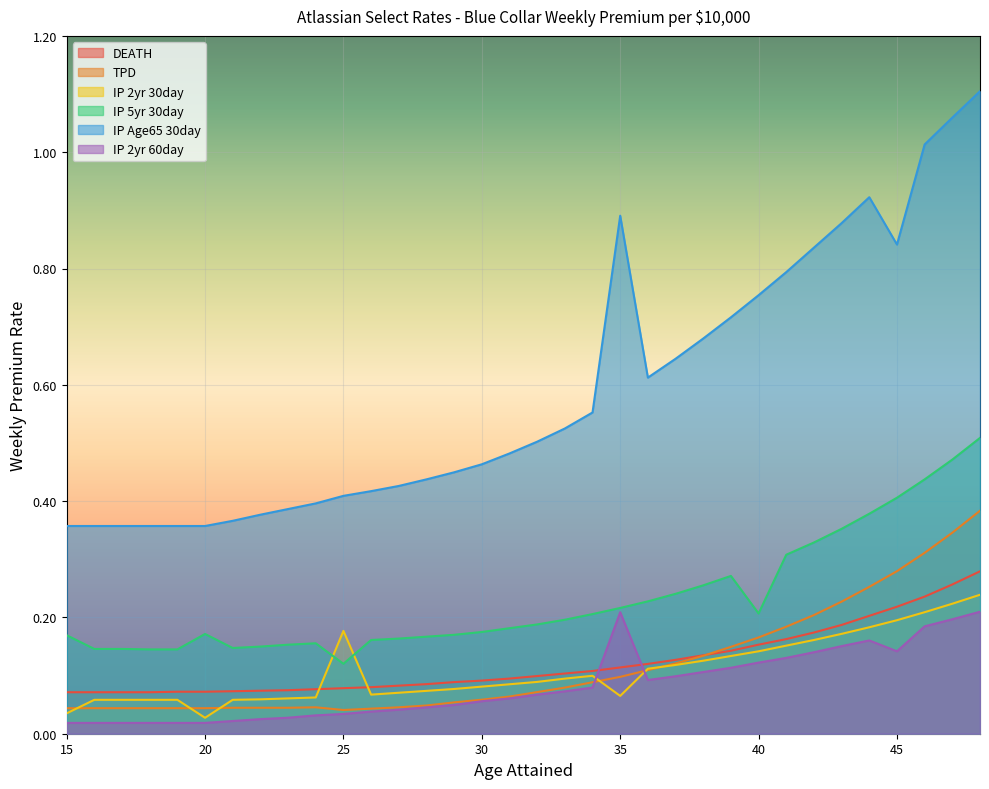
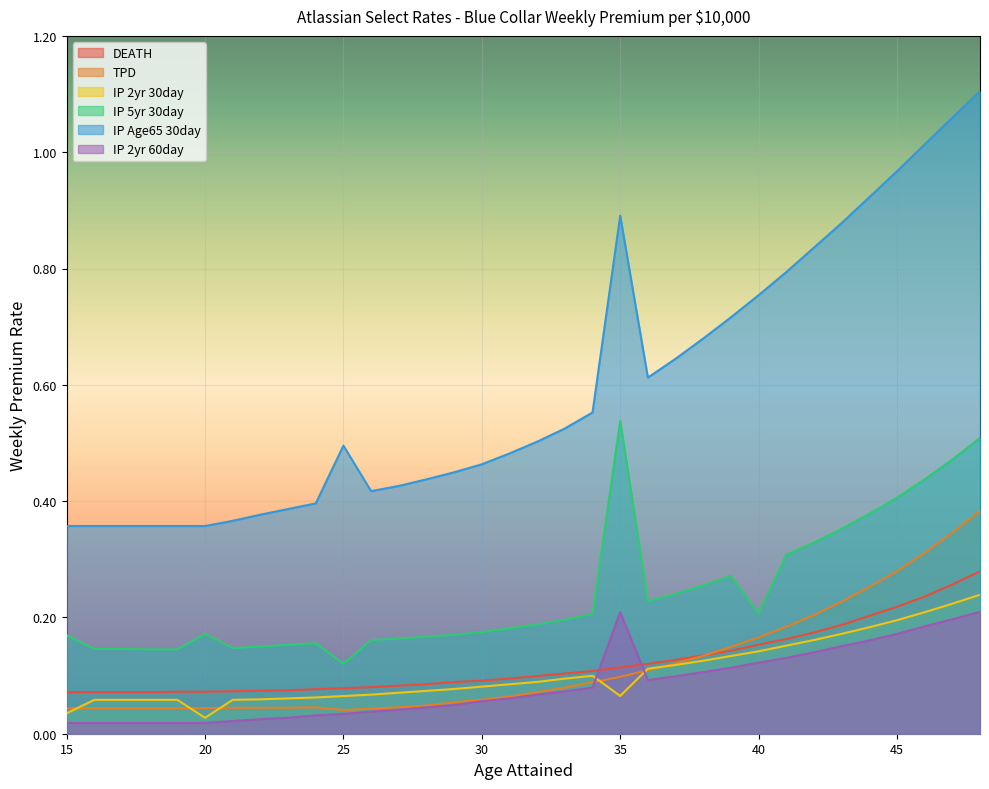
IP 2yr 30day, 25: 0.18 -> 0.06
IP Age65 30day, 25: 0.41 -> 0.50
IP 5yr 30day, 35: 0.22 -> 0.54
IP Age65 30day, 45: 0.84 -> 0.97
IP 2yr 60day, 45: 0.14 -> 0.17
